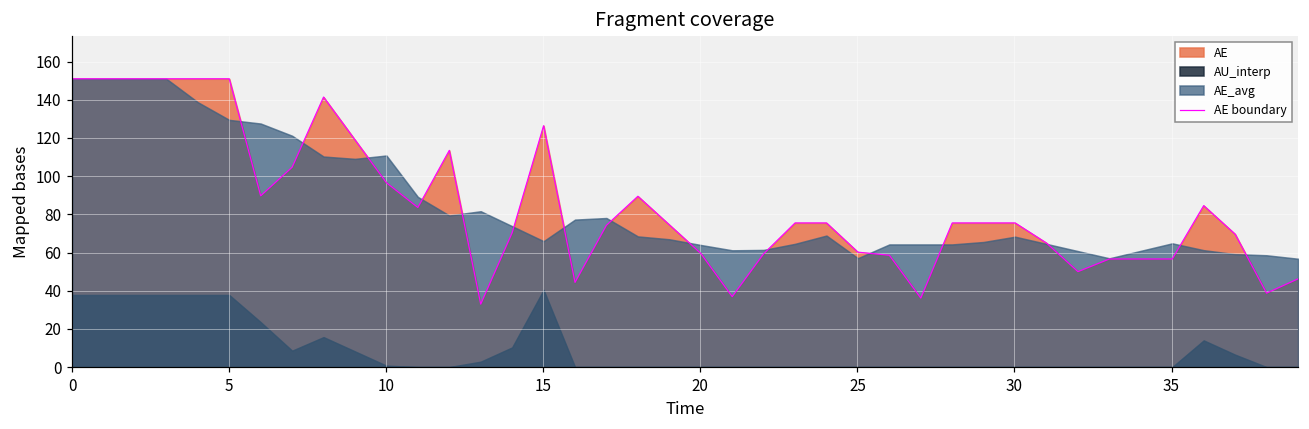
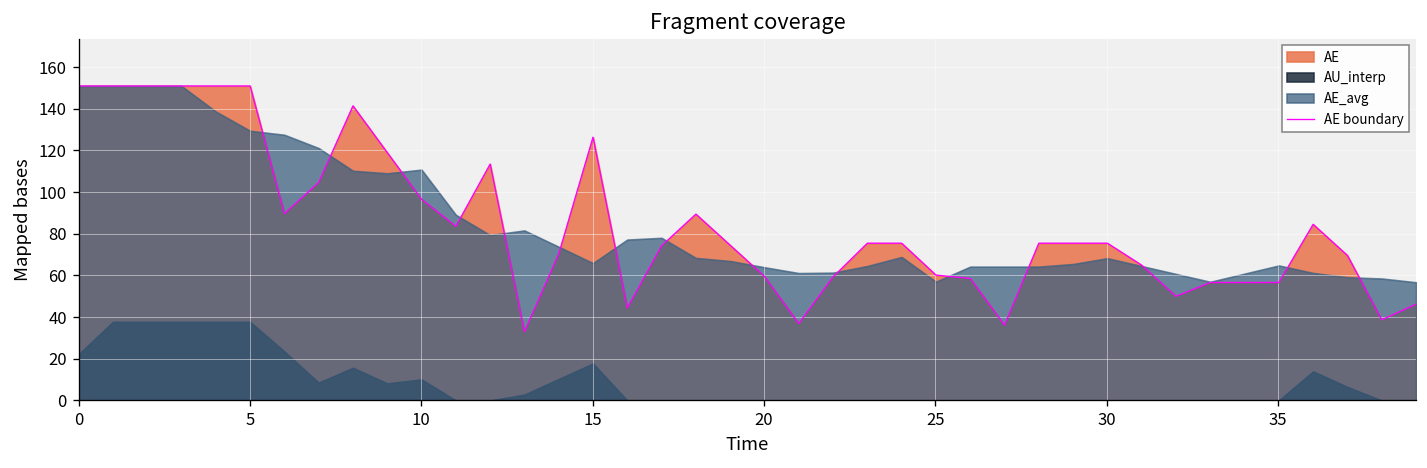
AU_interp, 0: 38 -> 22
AU_interp, 10: 1 -> 10
AU_interp, 15: 40 -> 18
